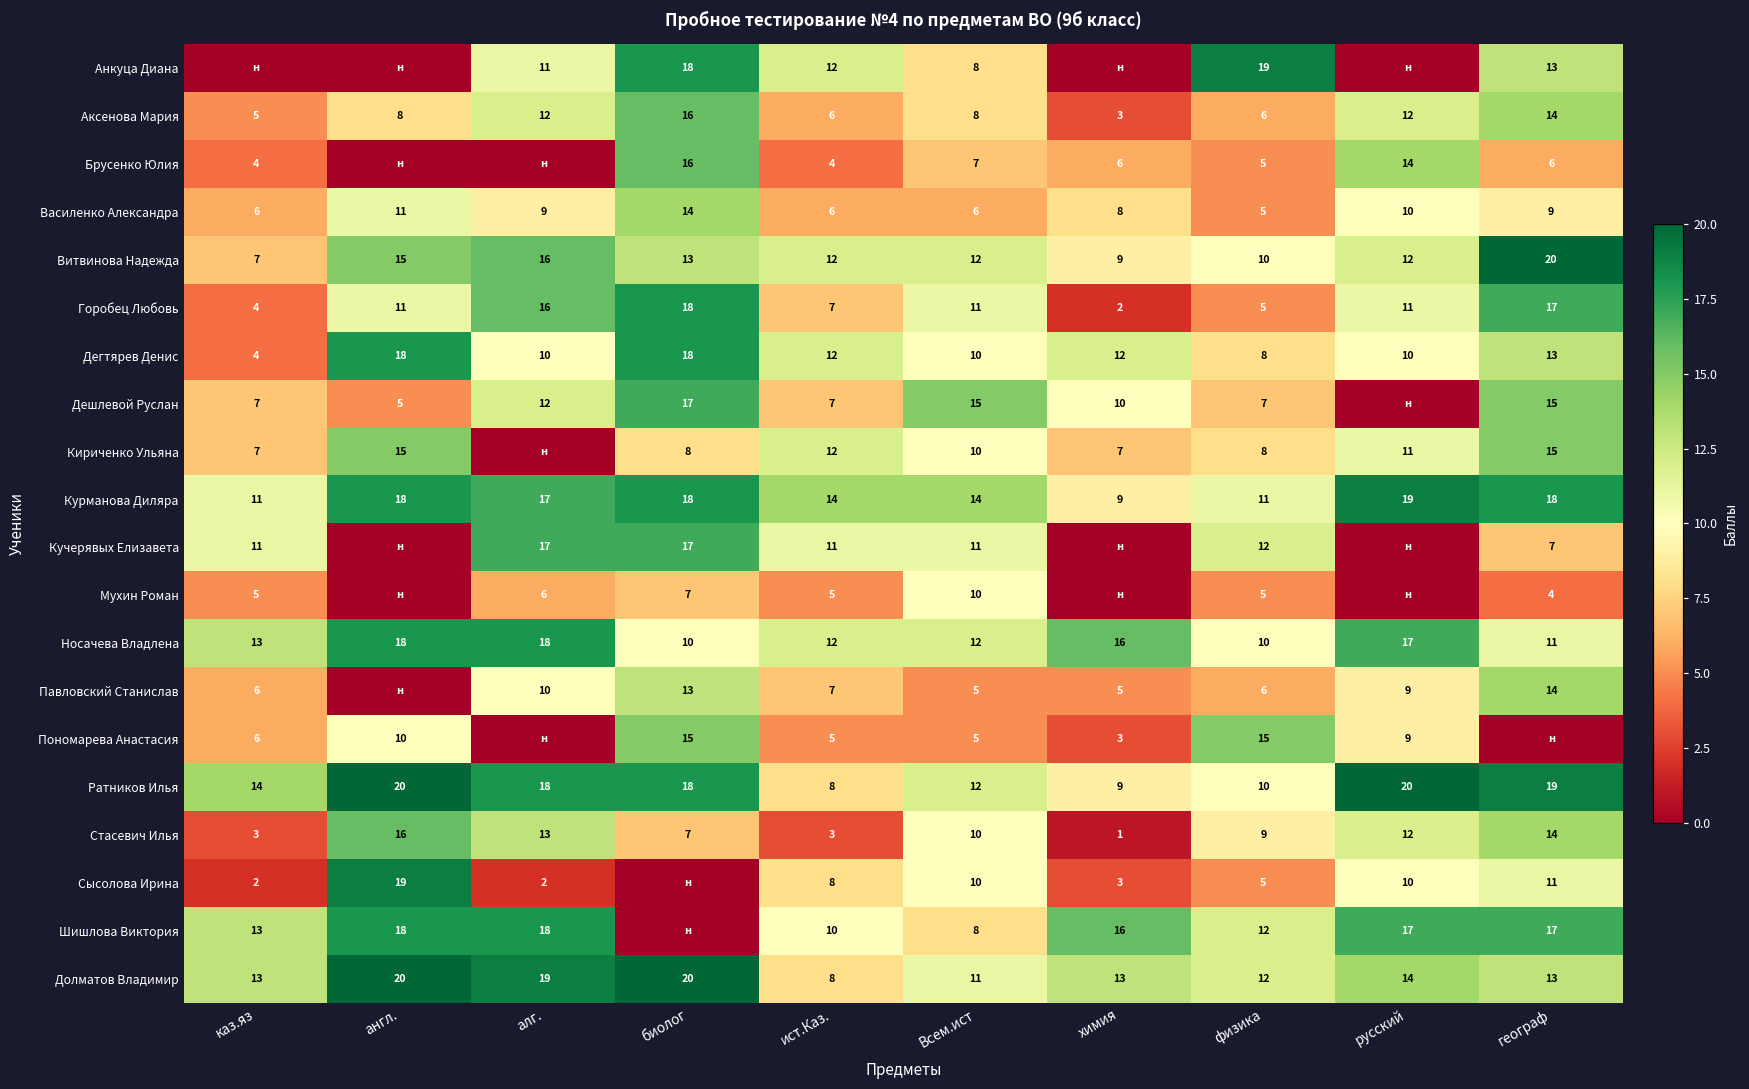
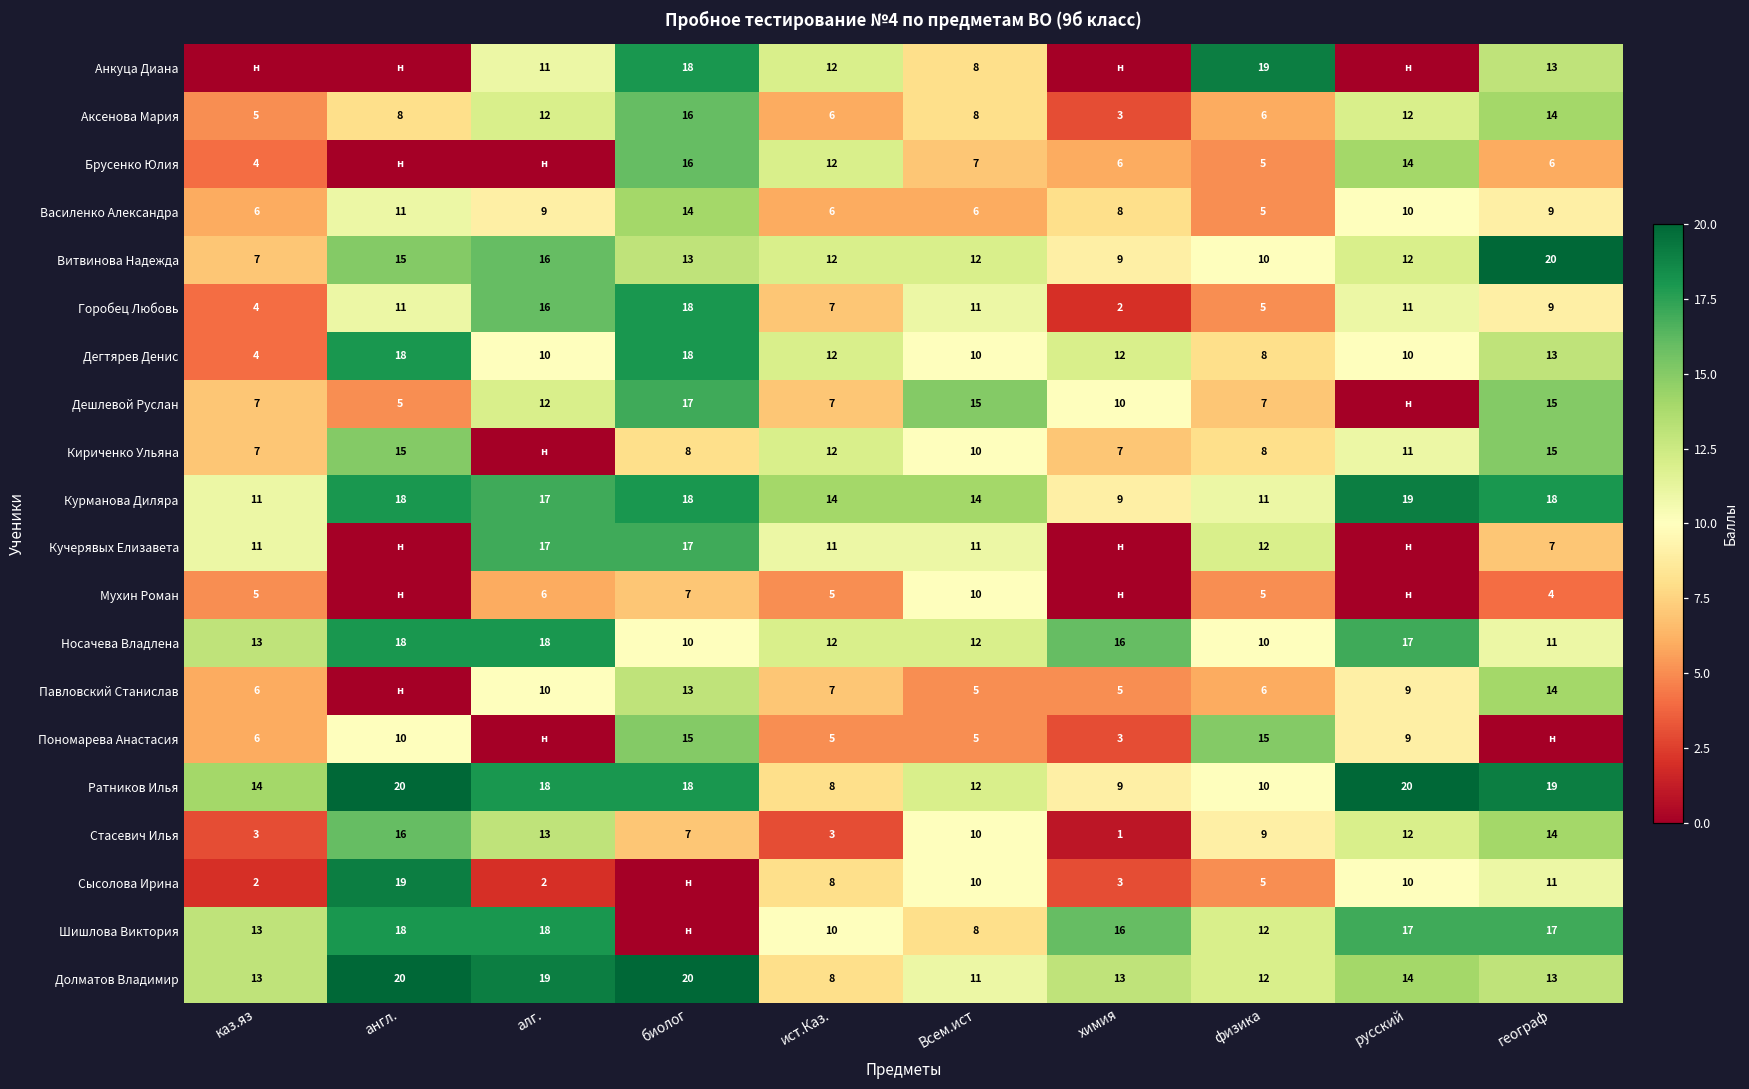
Брусенко Юлия, ист.Каз.: 4 -> 12
Горобец Любовь, географ: 17 -> 9
